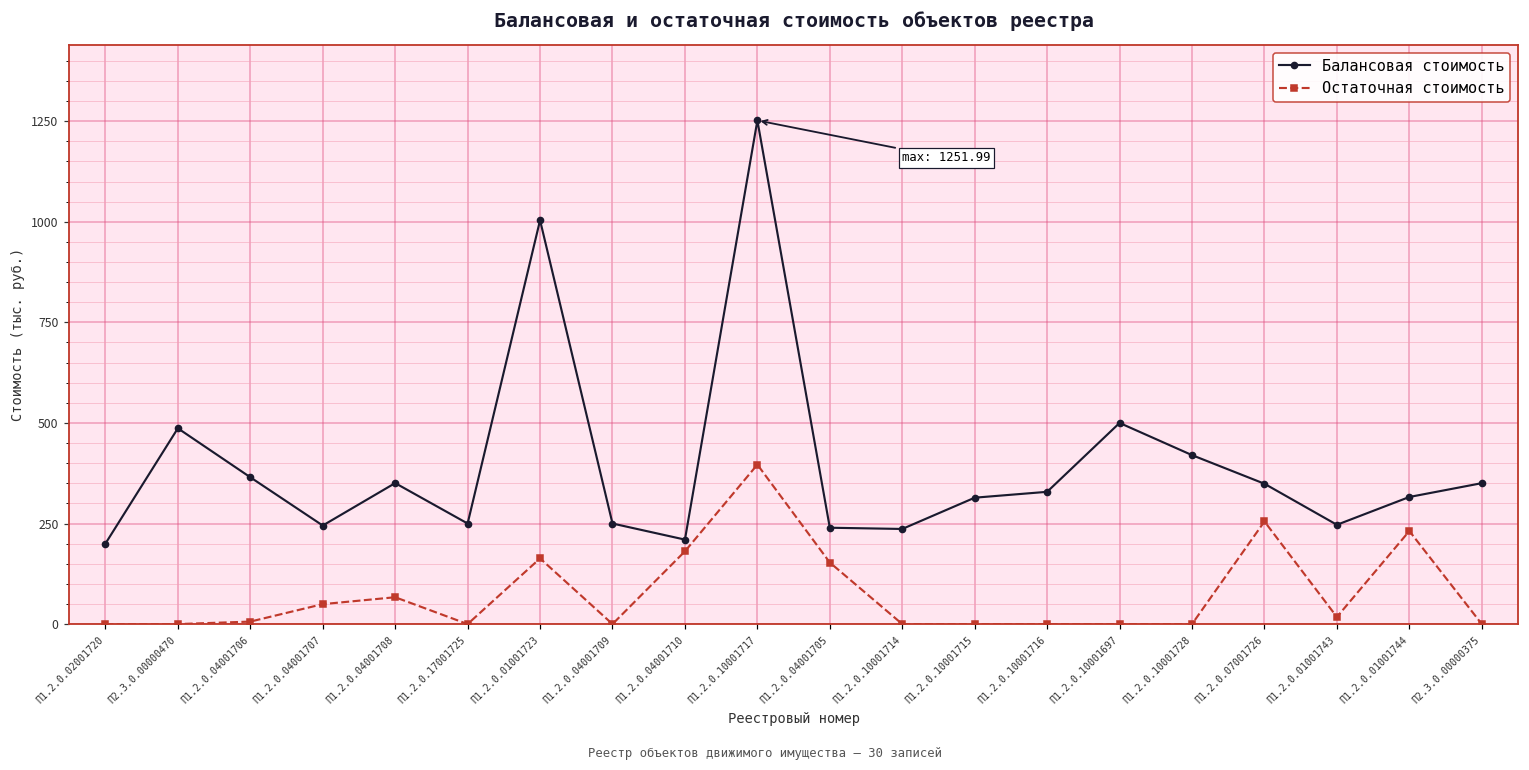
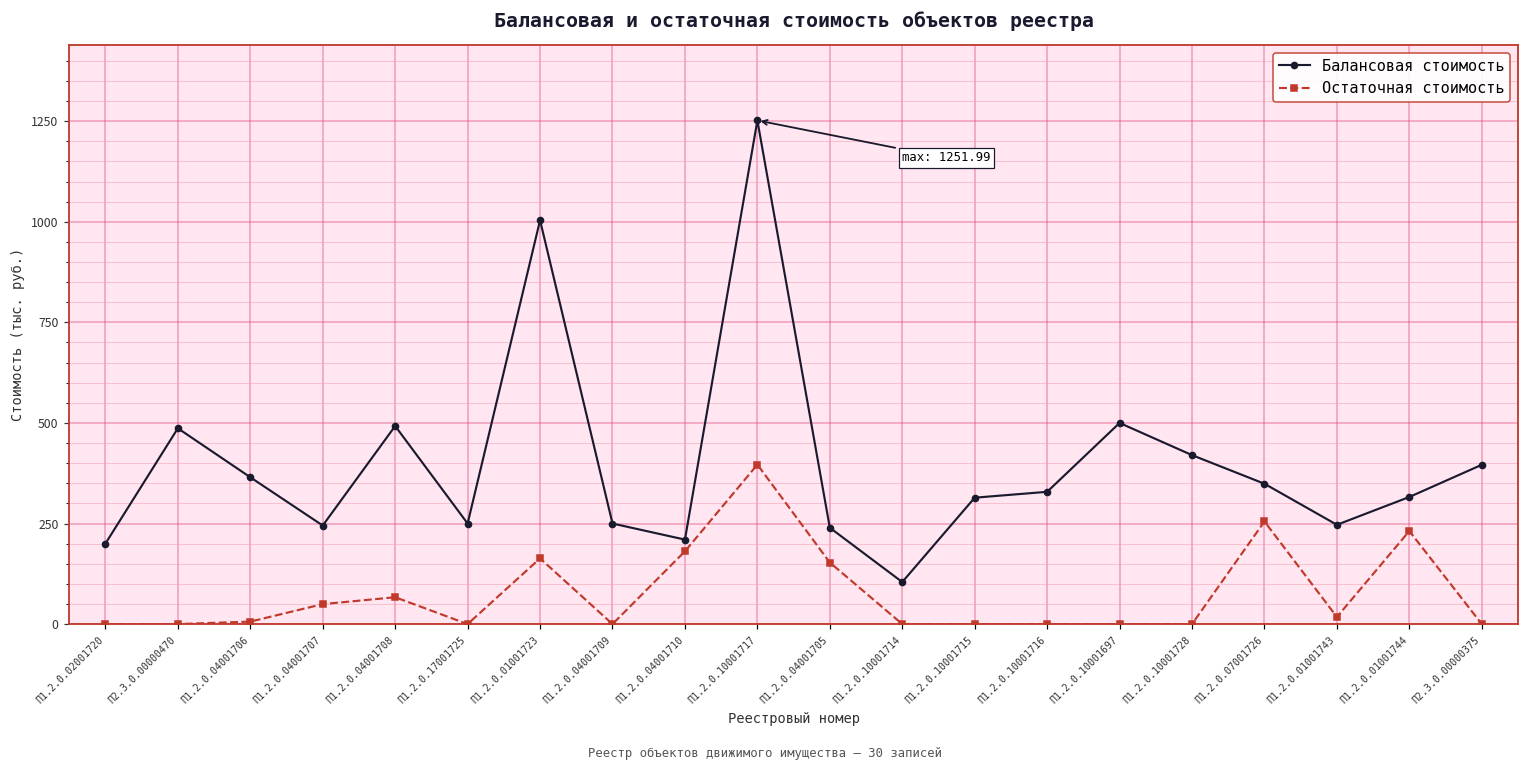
Балансовая стоимость, П1.2.0.04001708: 350 -> 490
Балансовая стоимость, П1.2.0.10001714: 240 -> 100
Балансовая стоимость, П2.3.0.00000375: 350 -> 400
